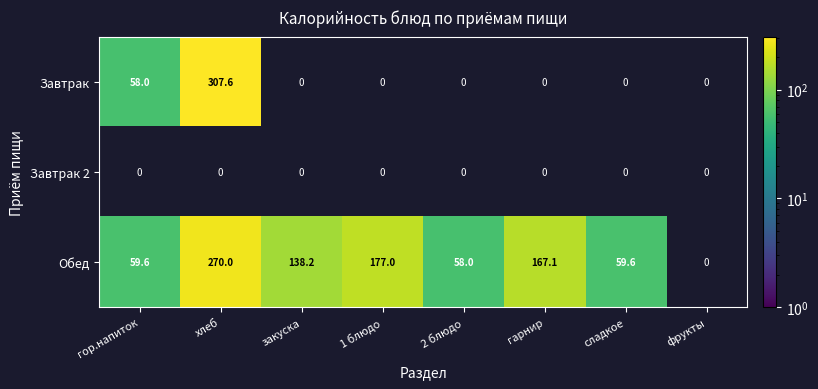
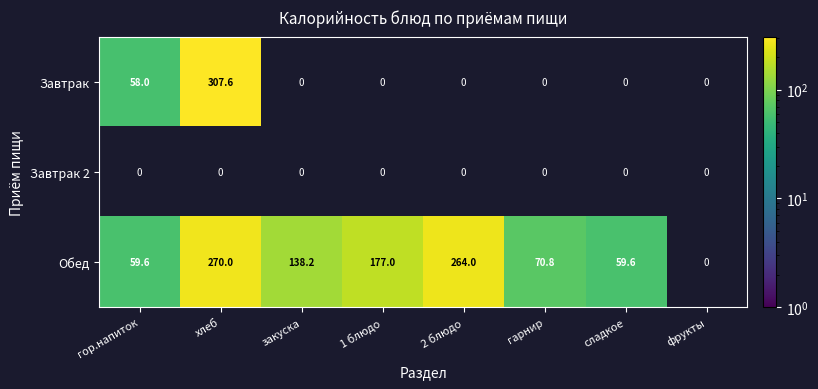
Обед, 2 блюдо: 58.0 -> 264.0
Обед, гарнир: 167.1 -> 70.8
